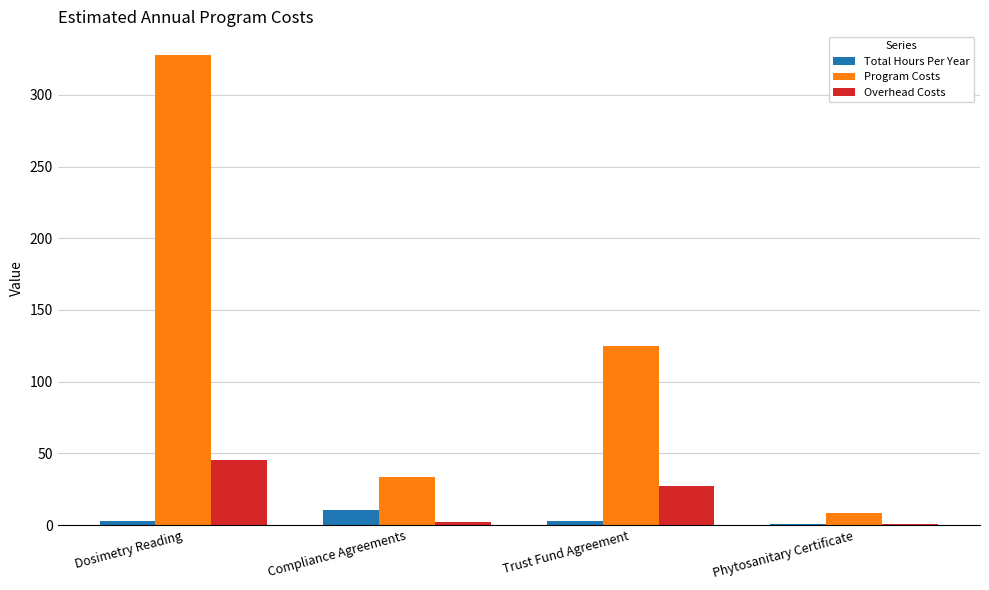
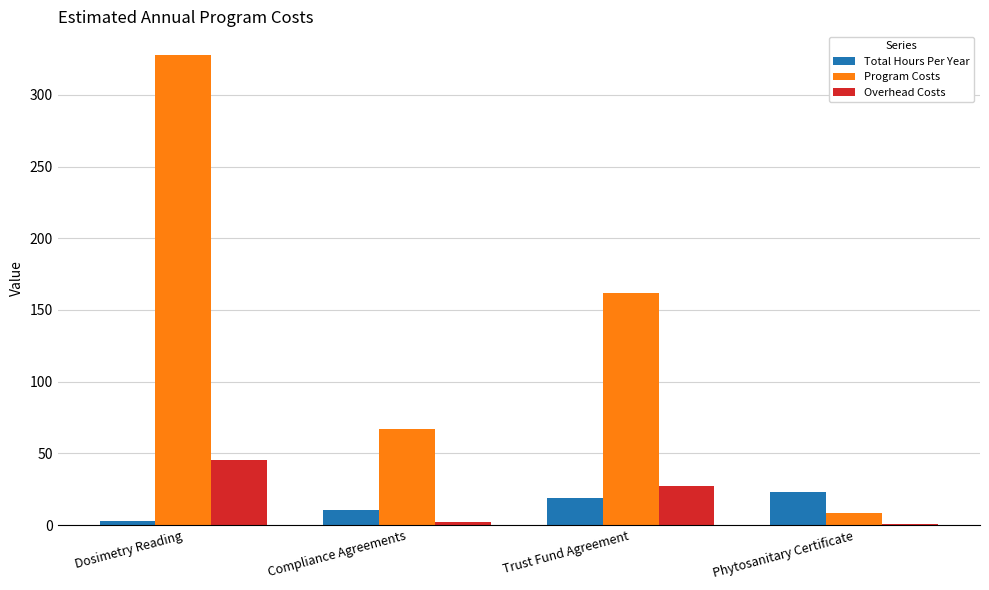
Program Costs, Compliance Agreements: 33 -> 67
Total Hours Per Year, Trust Fund Agreement: 3 -> 19
Program Costs, Trust Fund Agreement: 125 -> 162
Total Hours Per Year, Phytosanitary Certificate: 1 -> 23
